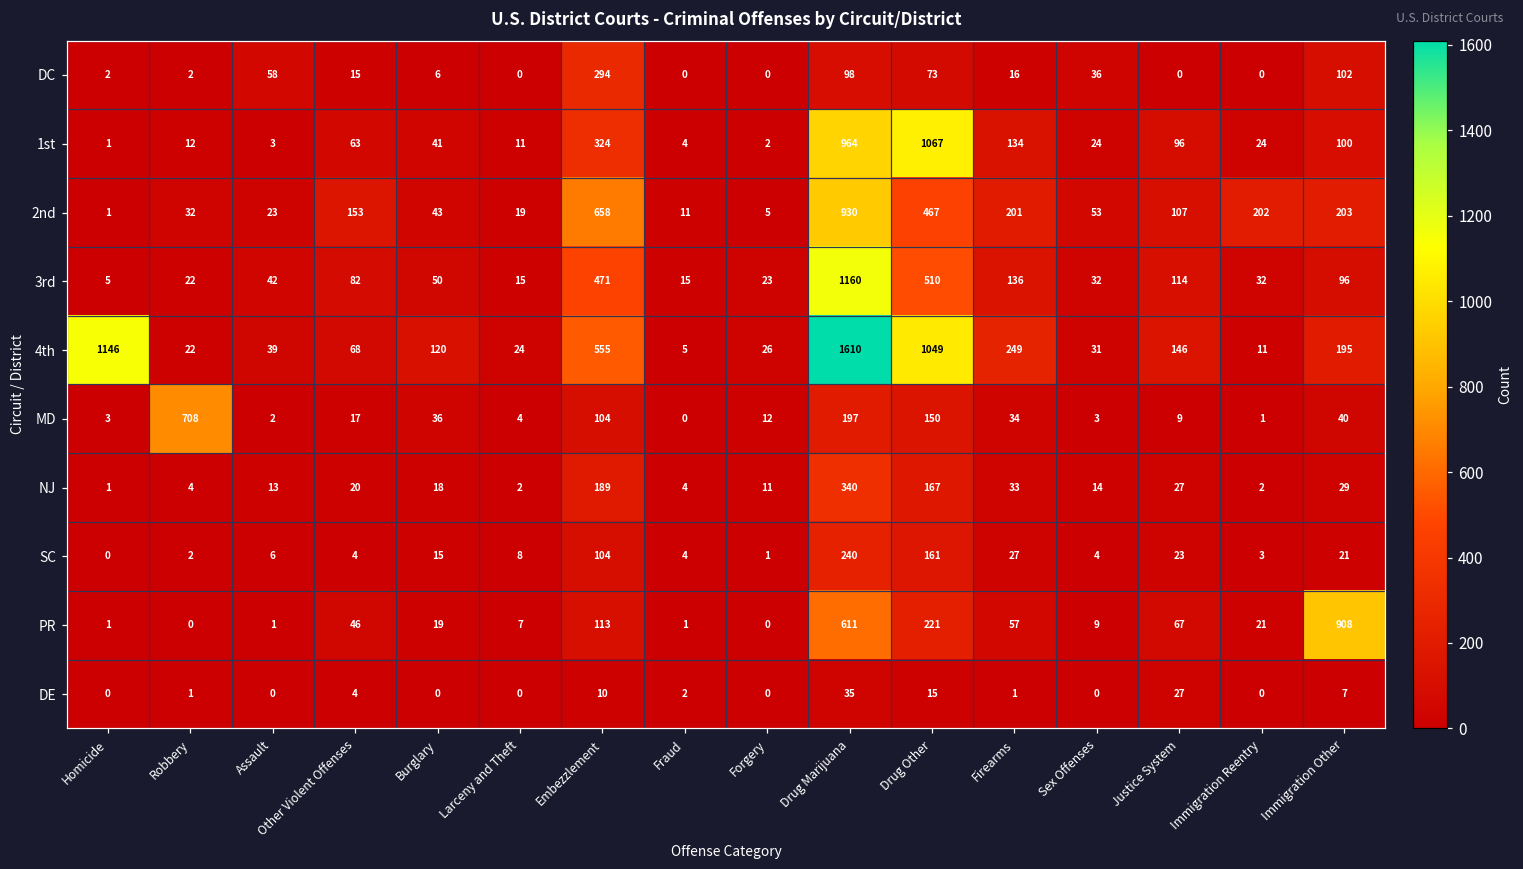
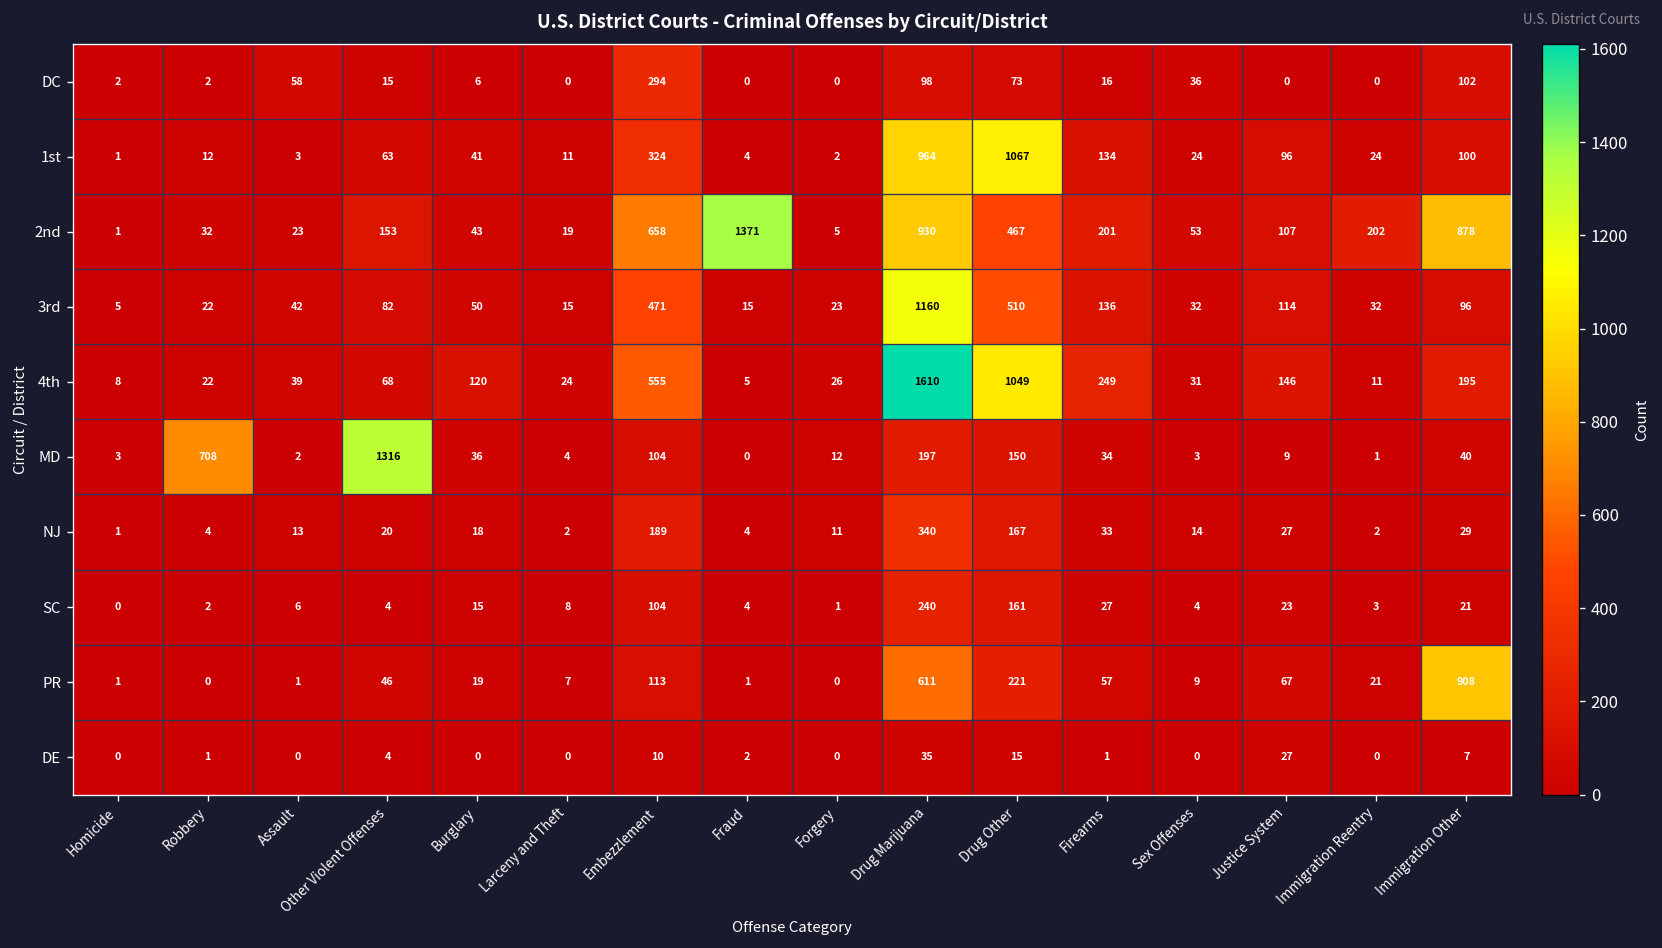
2nd, Fraud: 11 -> 1371
2nd, Immigration Other: 203 -> 878
4th, Homicide: 1146 -> 8
MD, Other Violent Offenses: 17 -> 1316
